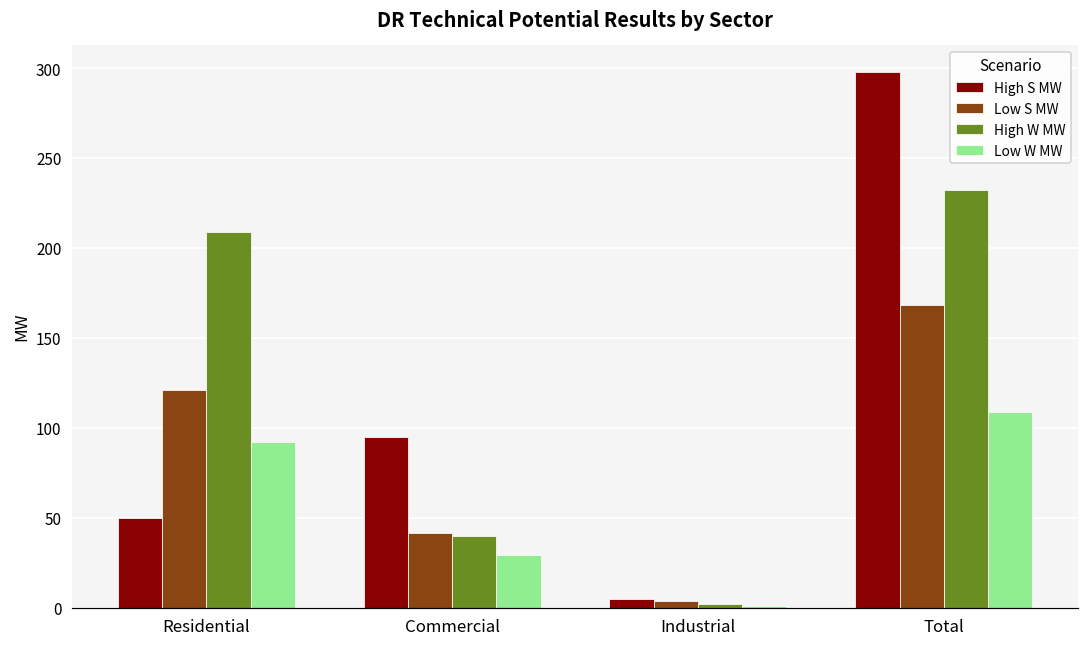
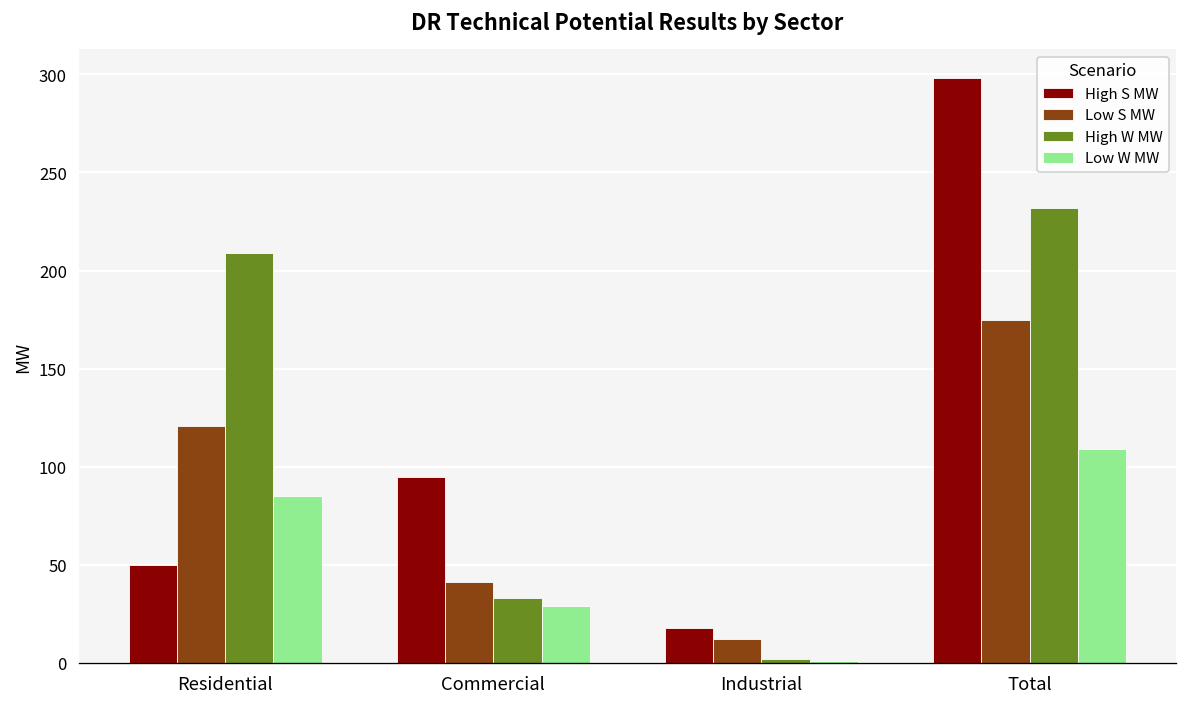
Low W MW, Residential: 92 -> 85
High W MW, Commercial: 40 -> 33
High S MW, Industrial: 5 -> 18
Low S MW, Industrial: 4 -> 12
Low S MW, Total: 168 -> 175
